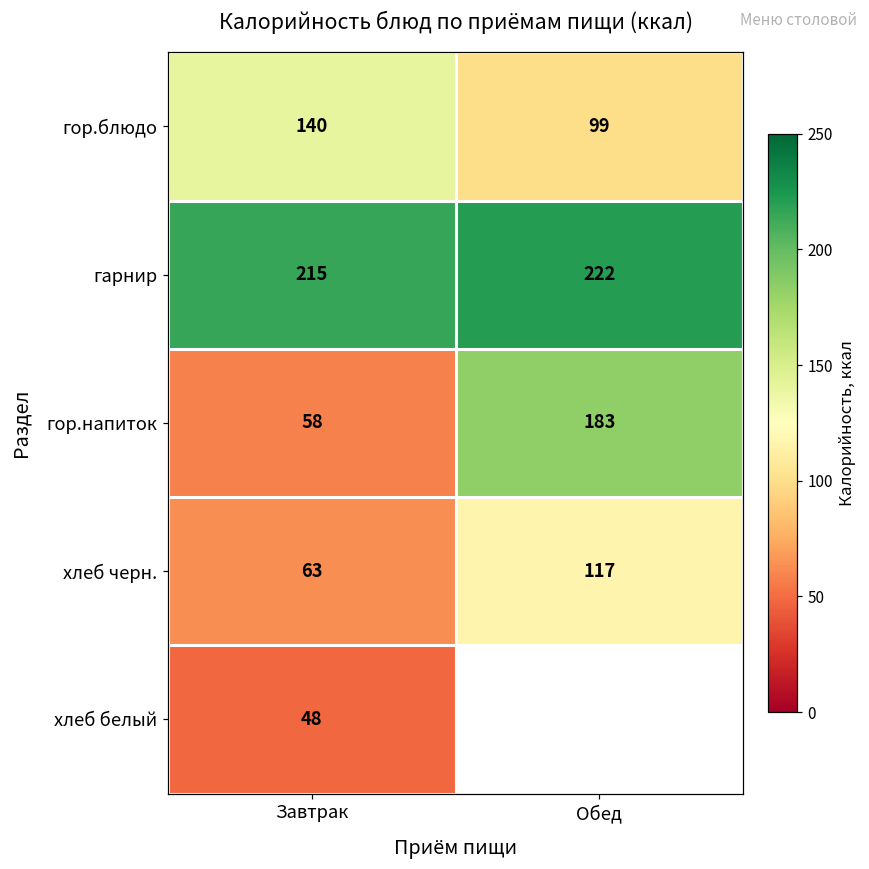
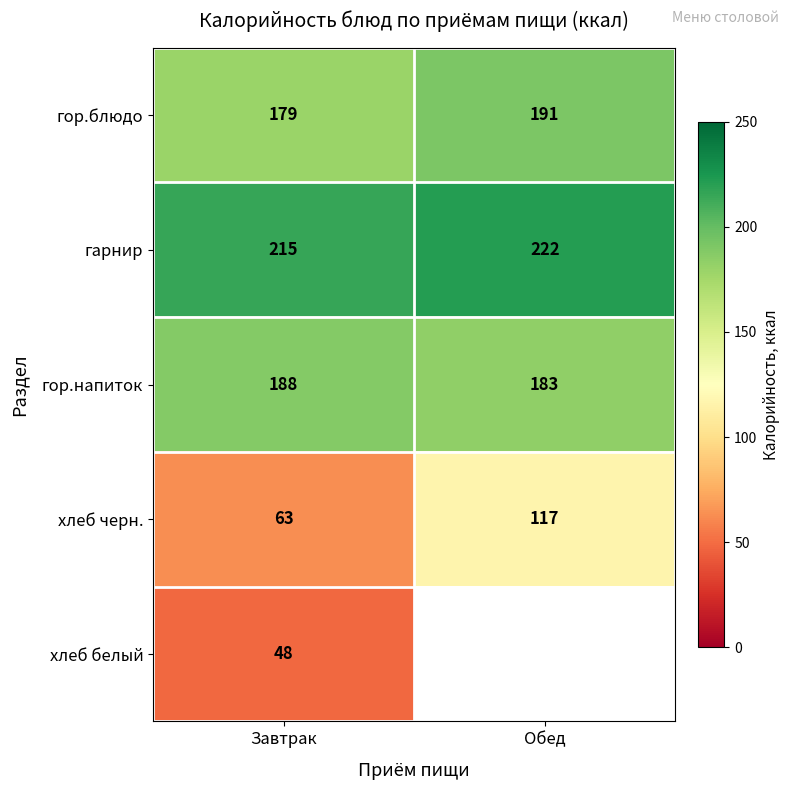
гор.блюдо, Завтрак: 140 -> 179
гор.блюдо, Обед: 99 -> 191
гор.напиток, Завтрак: 58 -> 188
